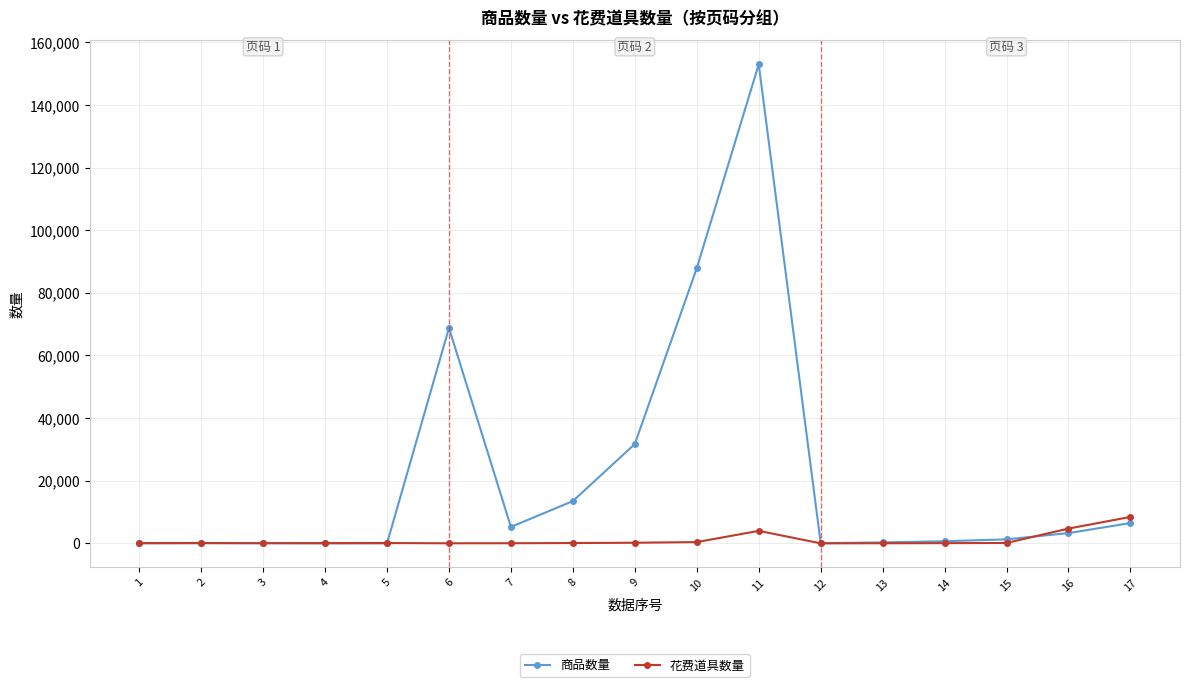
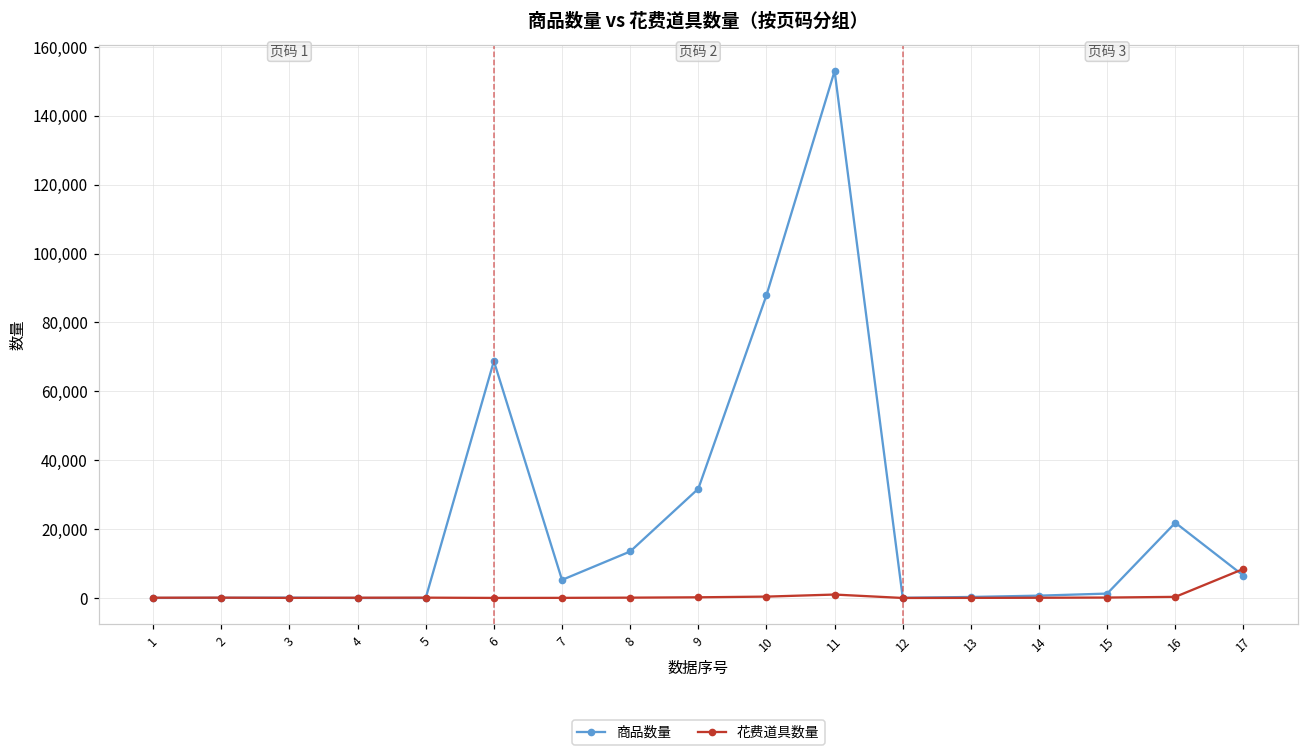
花费道具数量, 11: 4,000 -> 1,000
商品数量, 16: 3,000 -> 22,000
花费道具数量, 16: 5,000 -> 0
